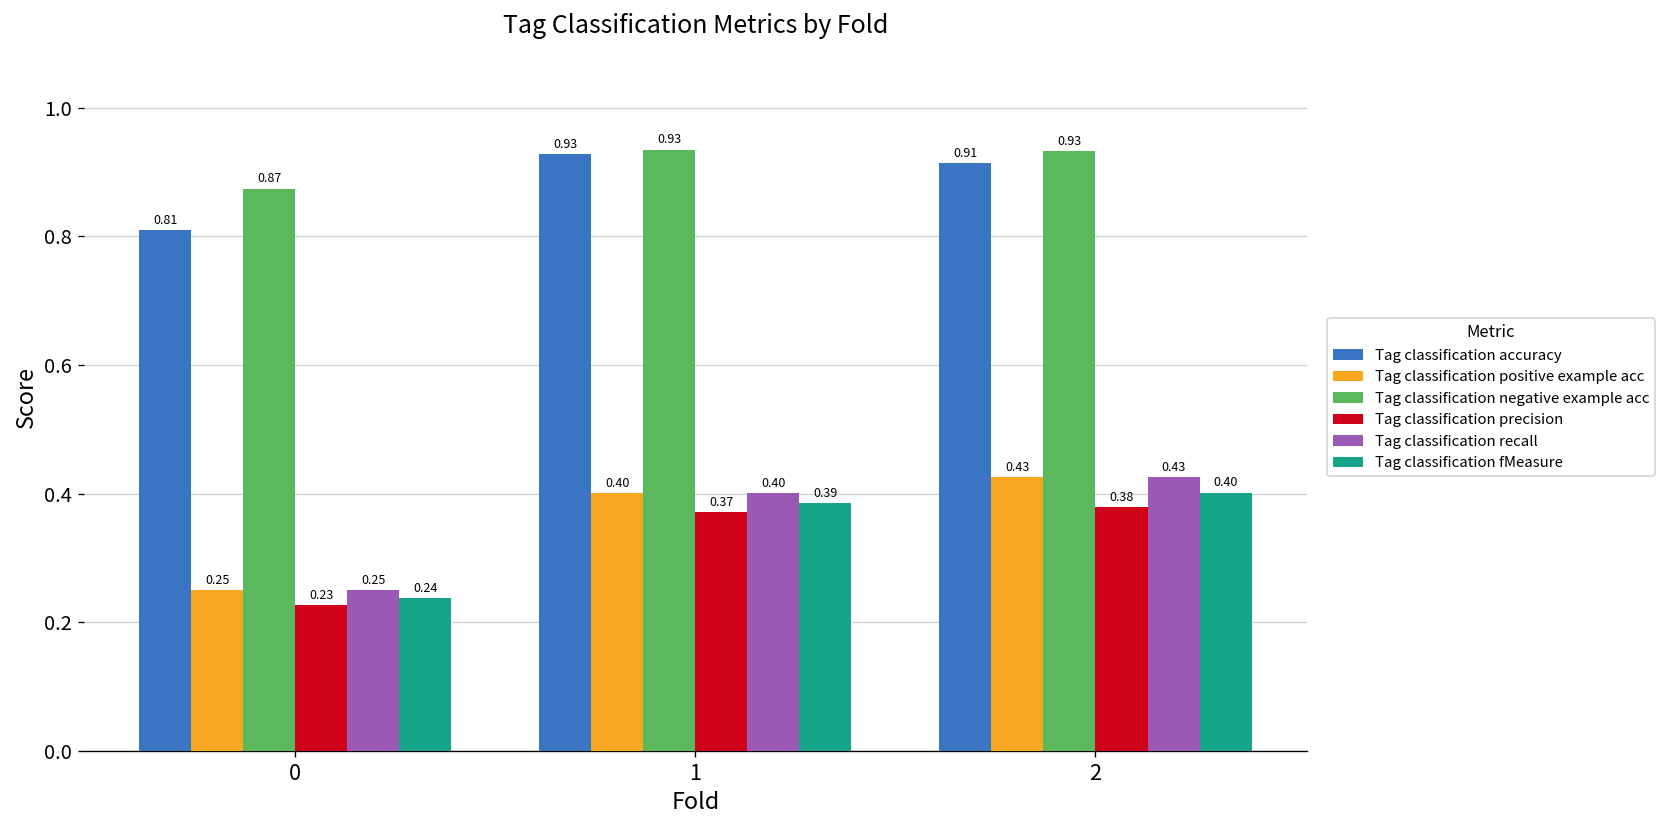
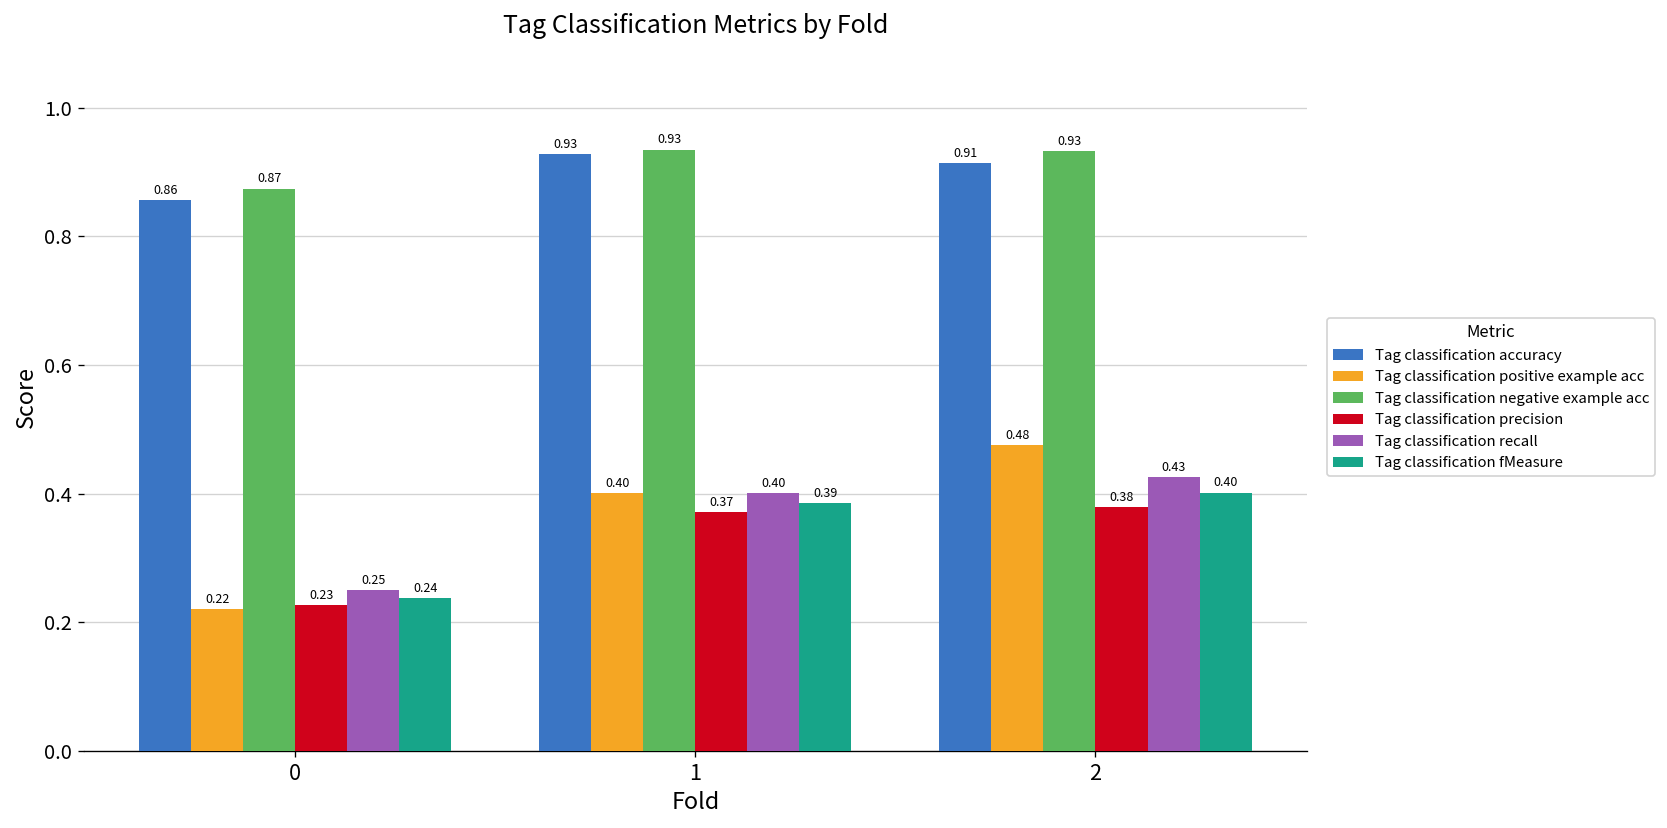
Tag classification accuracy, 0: 0.81 -> 0.86
Tag classification positive example acc, 0: 0.25 -> 0.22
Tag classification positive example acc, 2: 0.43 -> 0.48
